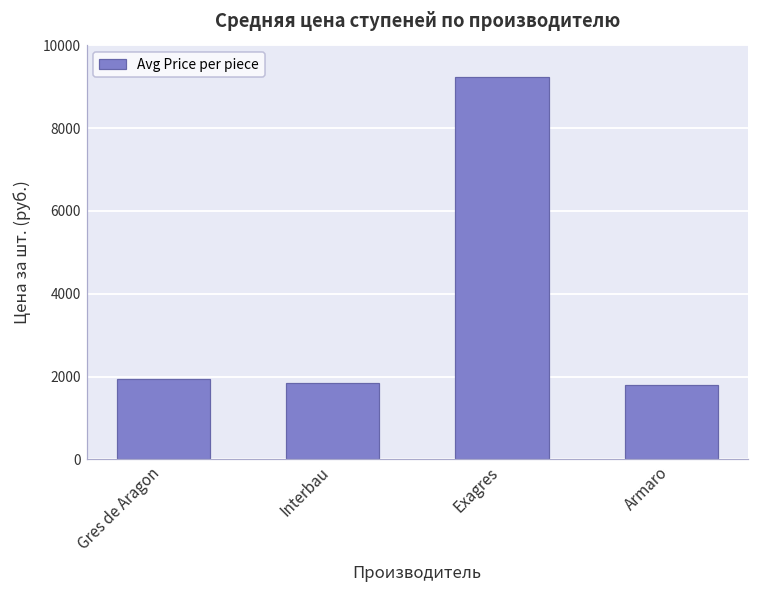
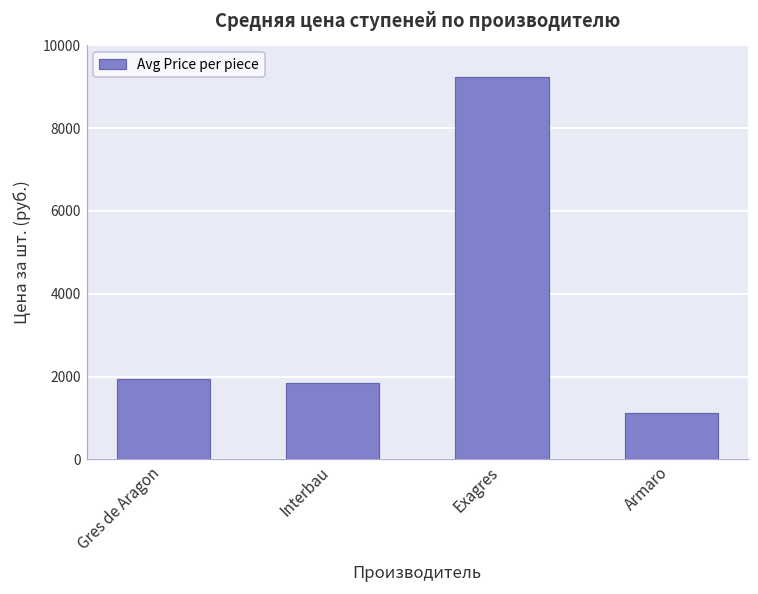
Armaro: 1800 -> 1100
